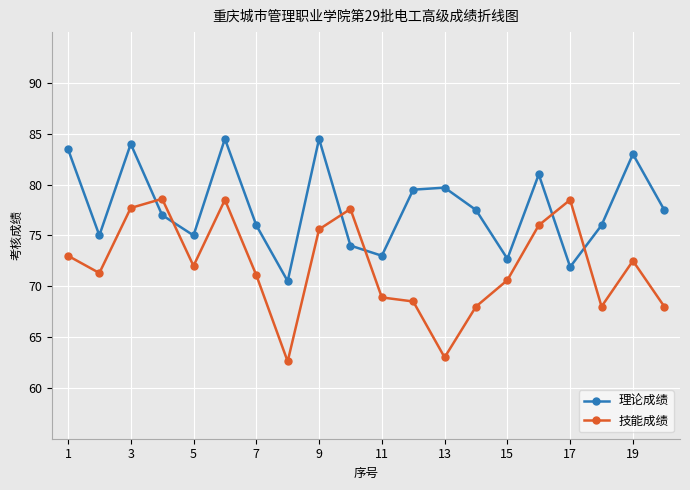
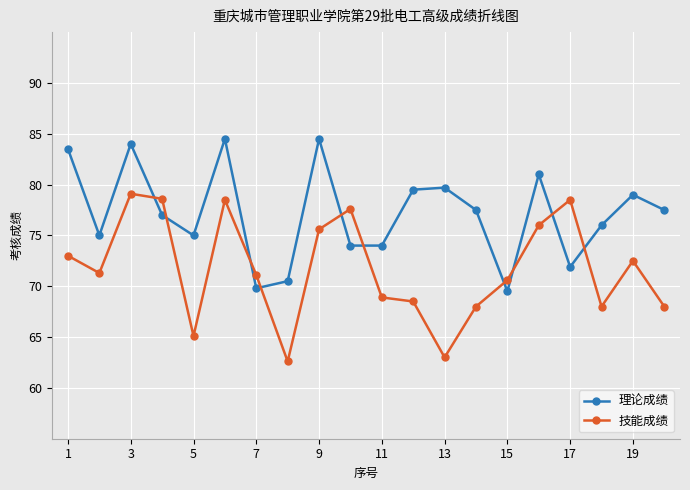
技能成绩, 3: 77.7 -> 79.1
技能成绩, 5: 72.0 -> 65.1
理论成绩, 7: 76.0 -> 69.8
理论成绩, 11: 73 -> 74
理论成绩, 15: 72.7 -> 69.5
理论成绩, 19: 83 -> 79
